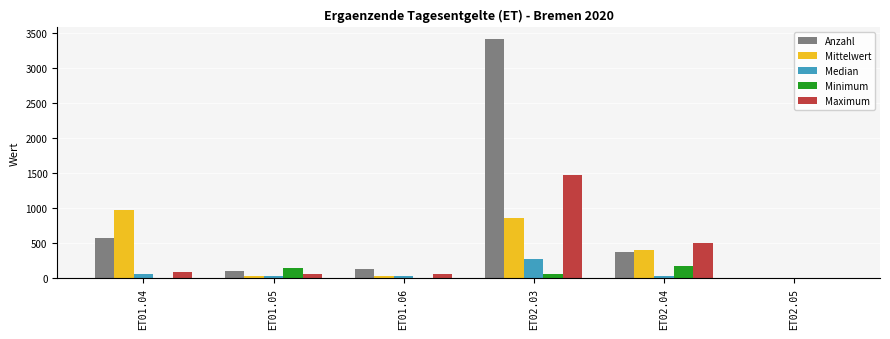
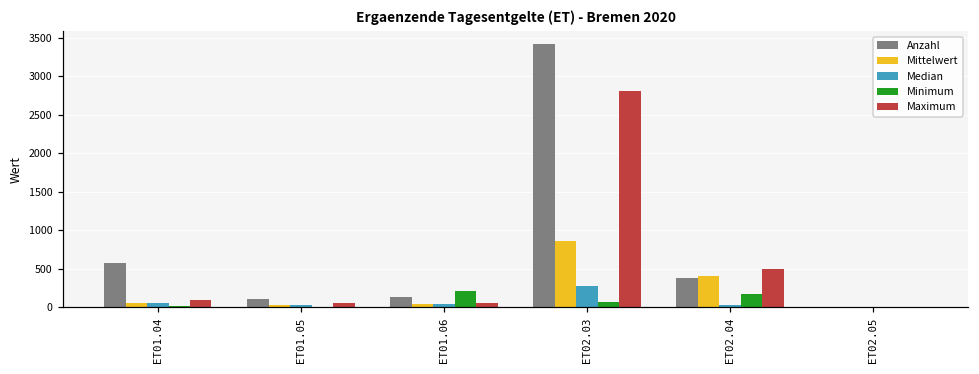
Mittelwert, ET01.04: 1000 -> 100
Minimum, ET01.05: 200 -> 0
Minimum, ET01.06: 0 -> 200
Maximum, ET02.03: 1500 -> 2800
